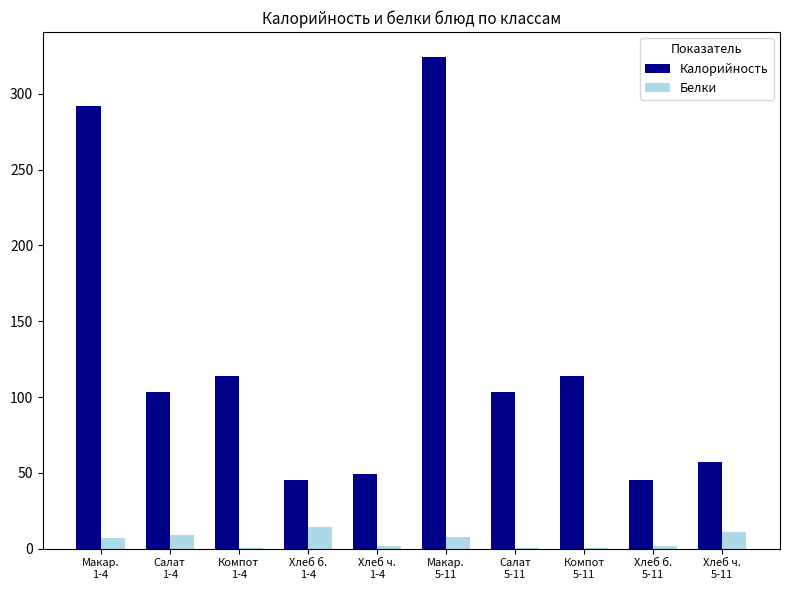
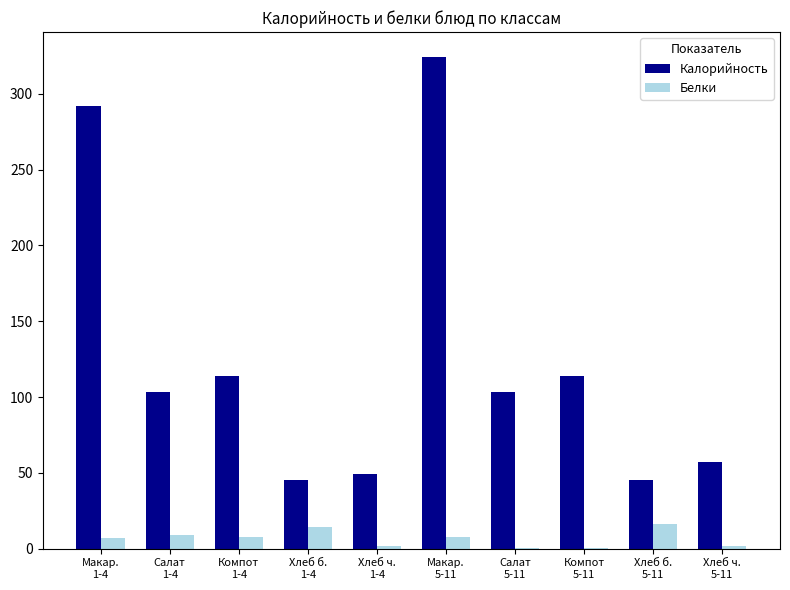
Белки, Компот 1-4: 1 -> 8
Белки, Хлеб б. 5-11: 2 -> 16
Белки, Хлеб ч. 5-11: 11 -> 2
